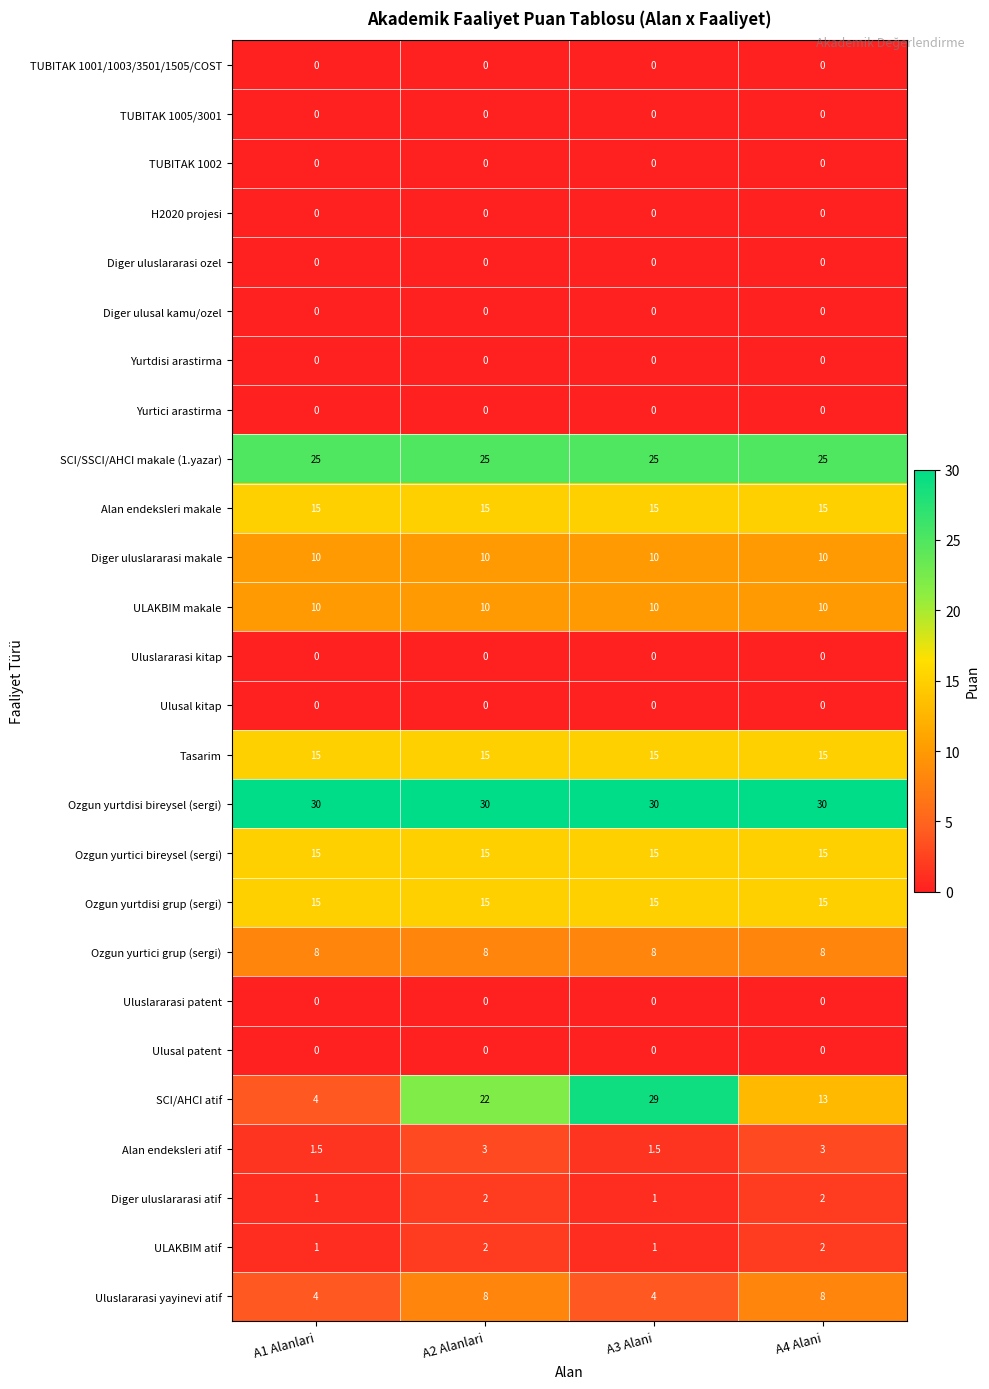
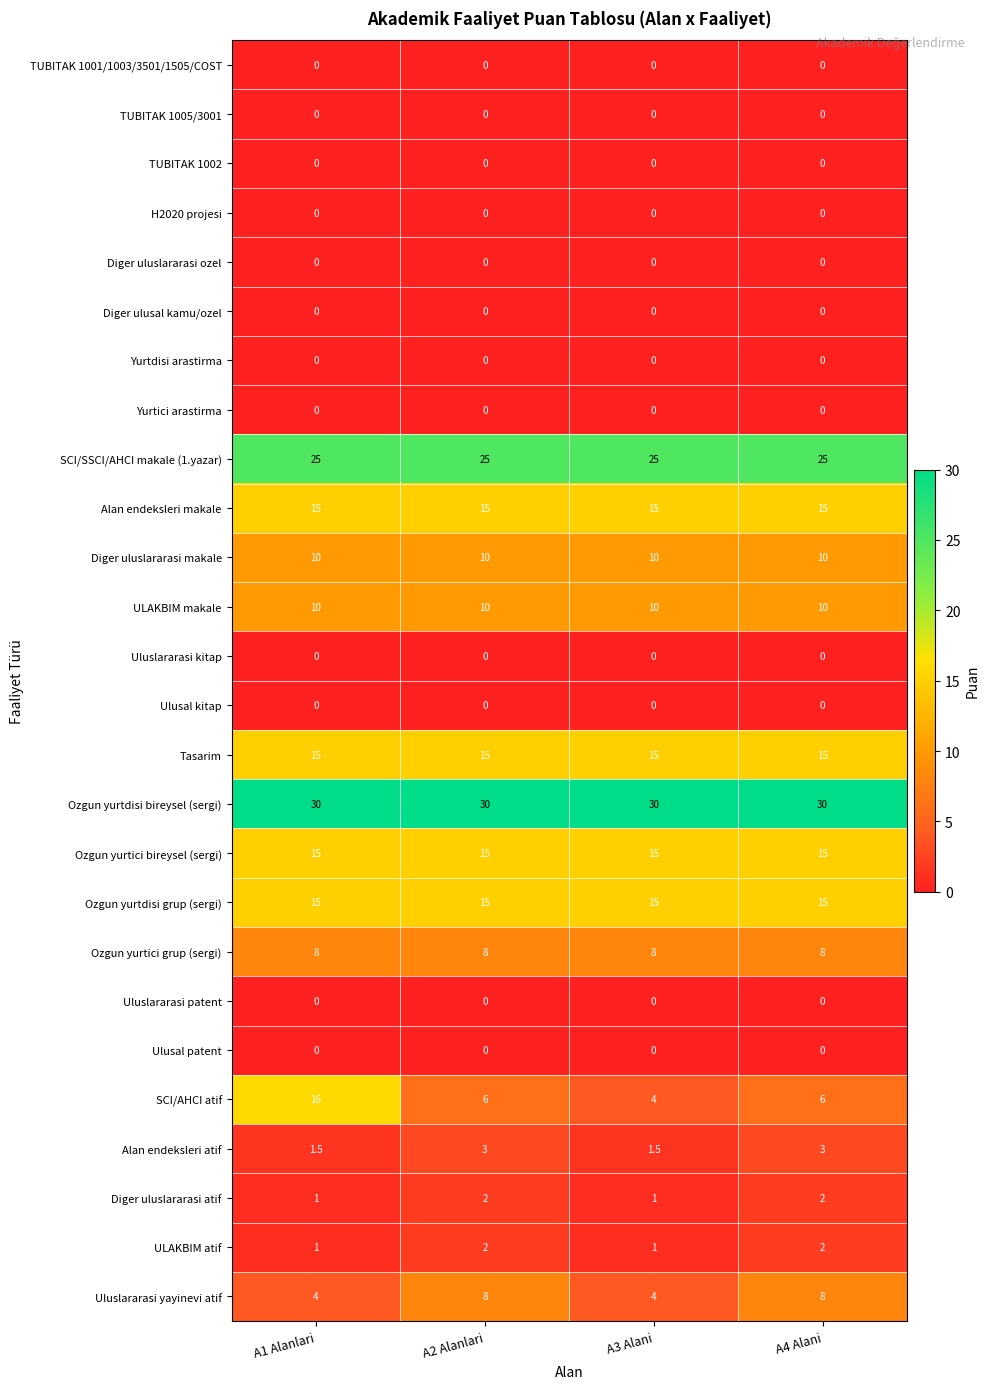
SCI/AHCI atif, A1 Alanlari: 4 -> 16
SCI/AHCI atif, A2 Alanlari: 22 -> 6
SCI/AHCI atif, A3 Alani: 29 -> 4
SCI/AHCI atif, A4 Alani: 13 -> 6
